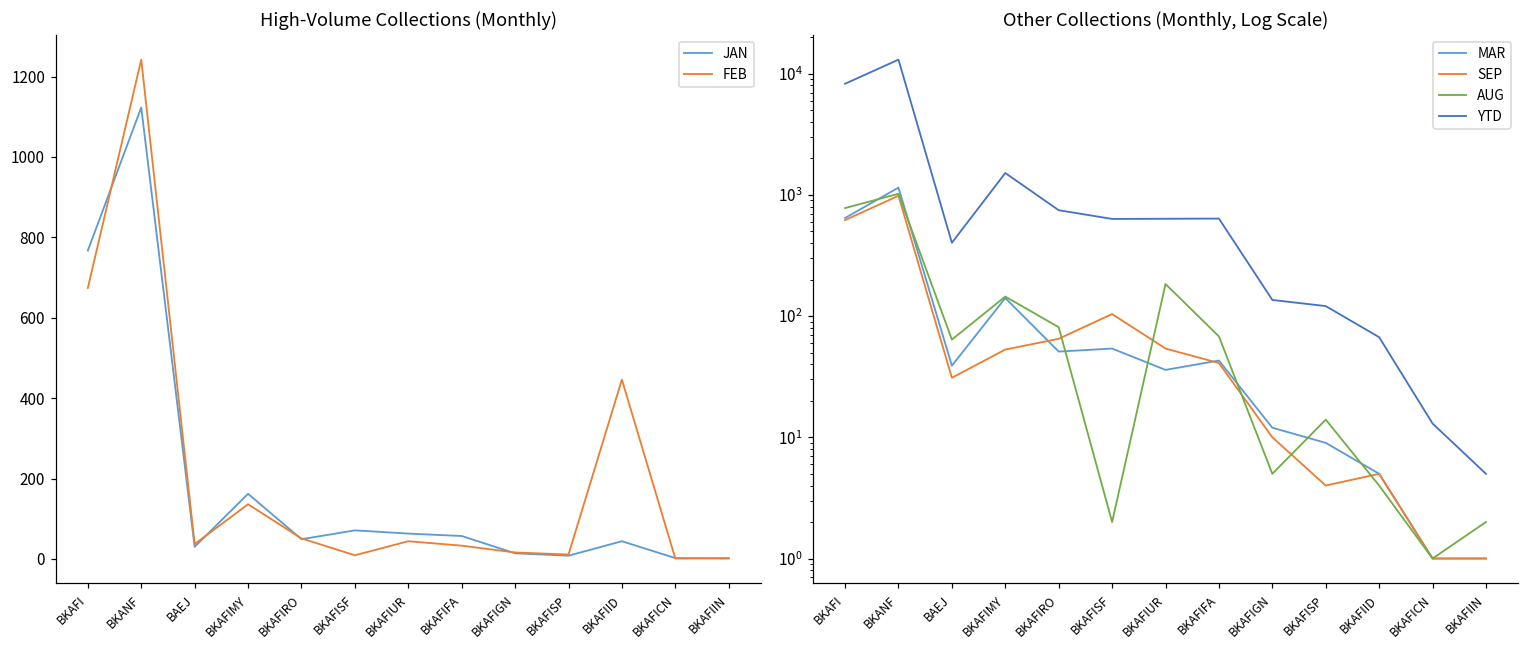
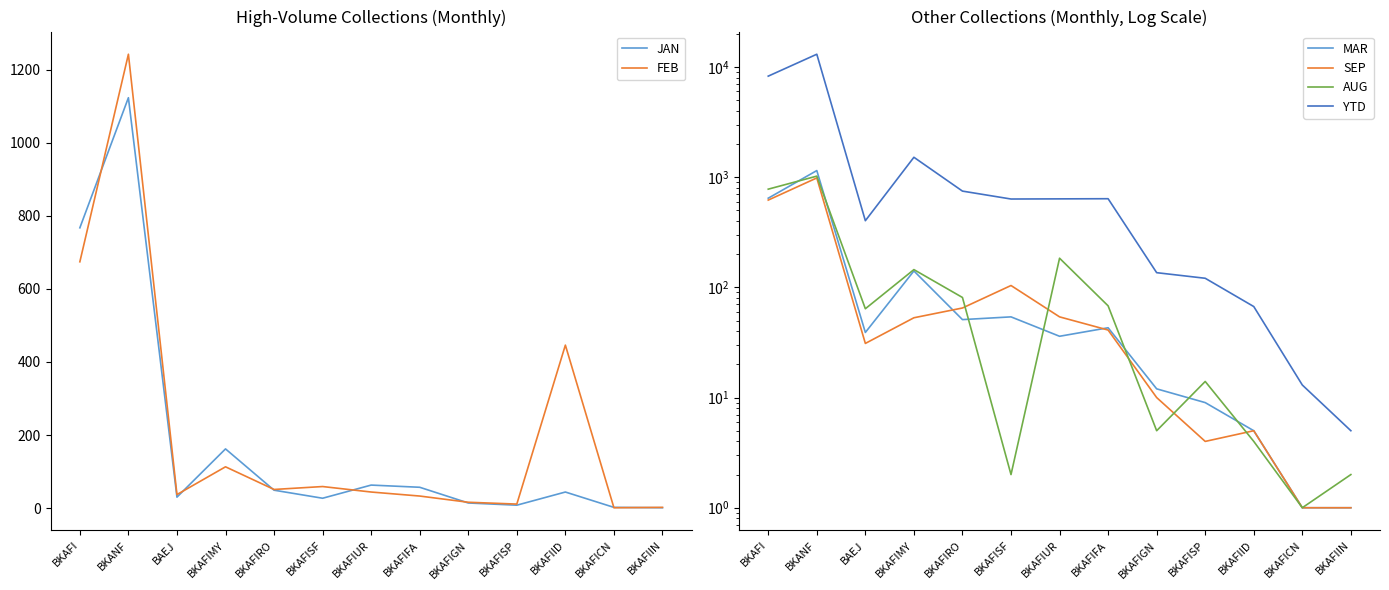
High-Volume Collections (Monthly), FEB, BKAFIMY: 140 -> 110
High-Volume Collections (Monthly), JAN, BKAFISF: 70 -> 30
High-Volume Collections (Monthly), FEB, BKAFISF: 10 -> 60
